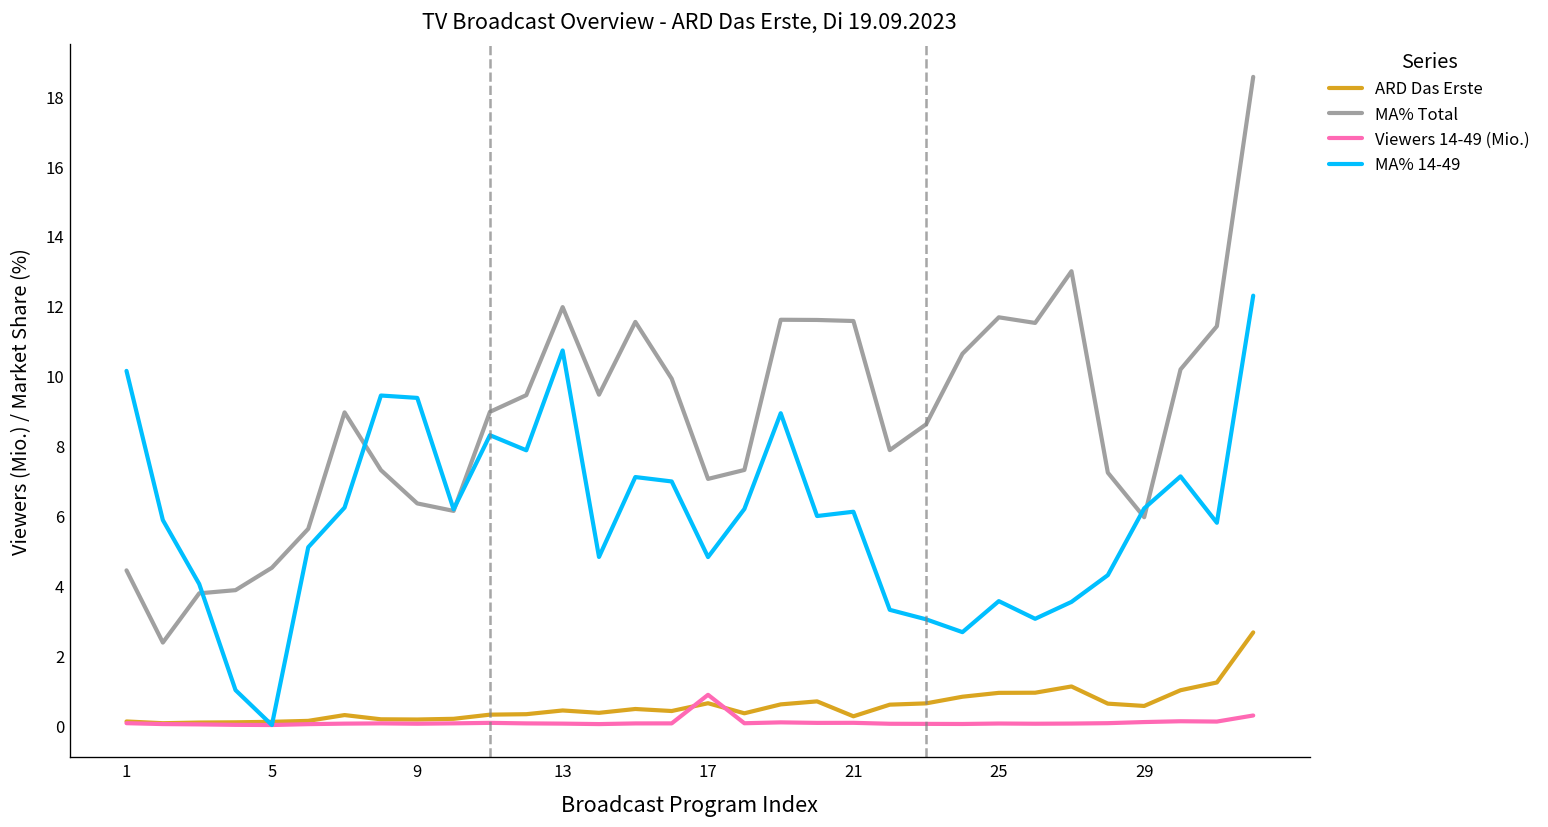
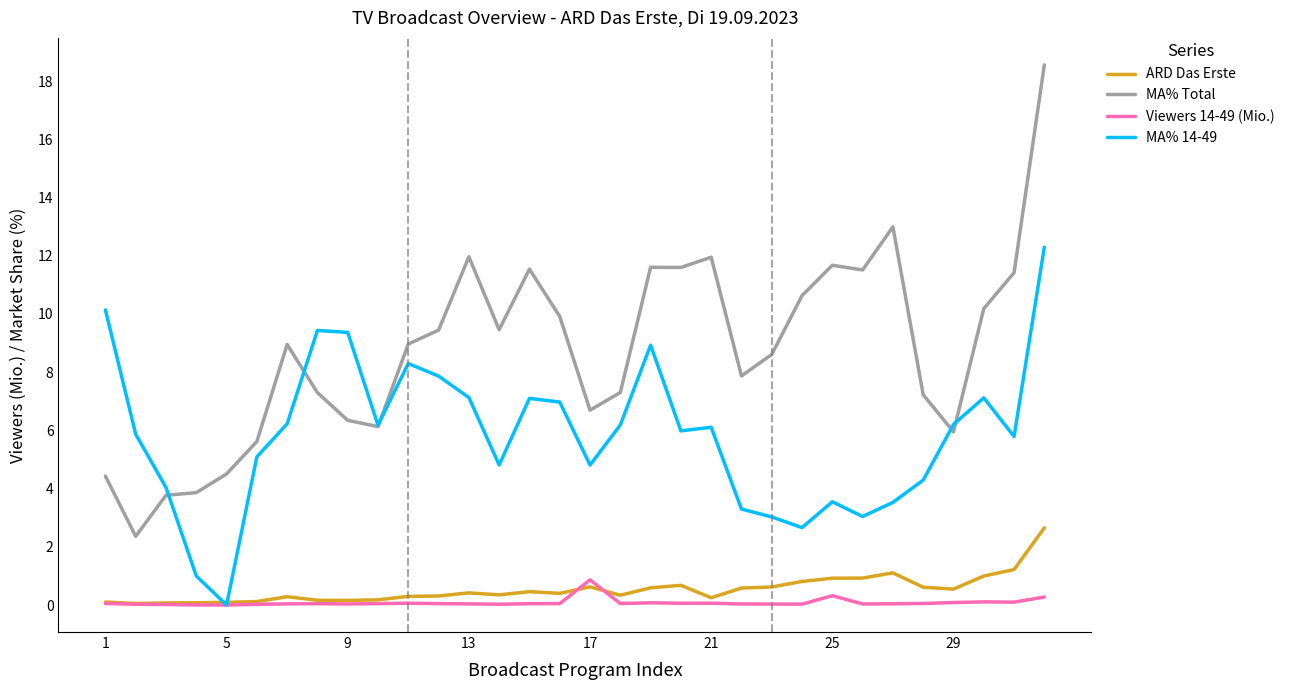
MA% 14-49, 13: 10.7 -> 7.1
MA% Total, 17: 7.0 -> 6.7
MA% Total, 21: 11.6 -> 11.9
Viewers 14-49 (Mio.), 25: 0.0 -> 0.3
